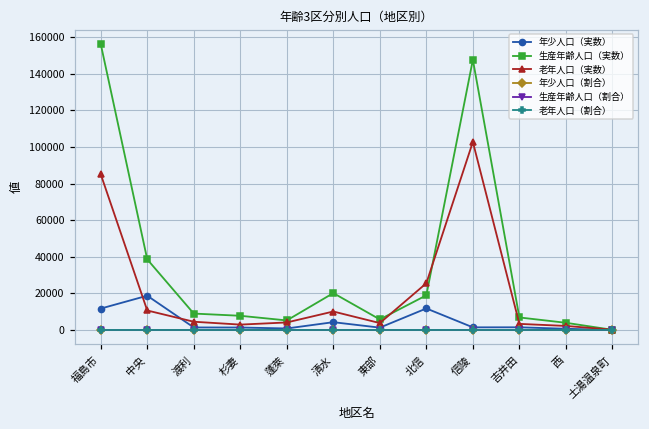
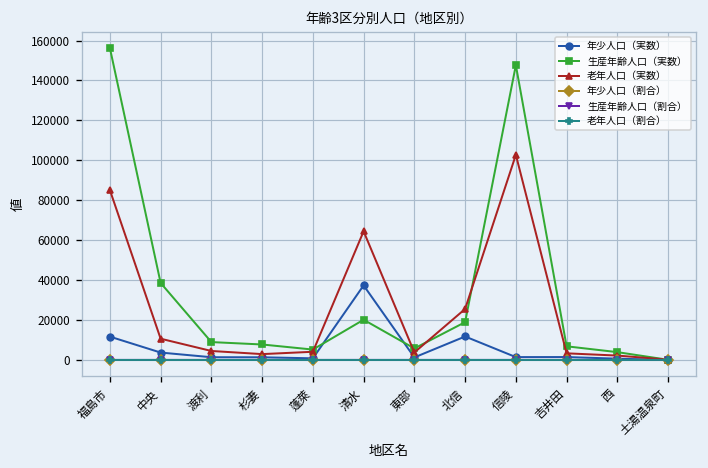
年少人口（実数）, 中央: 19000 -> 4000
年少人口（実数）, 清水: 4000 -> 37000
老年人口（実数）, 清水: 10000 -> 64000
